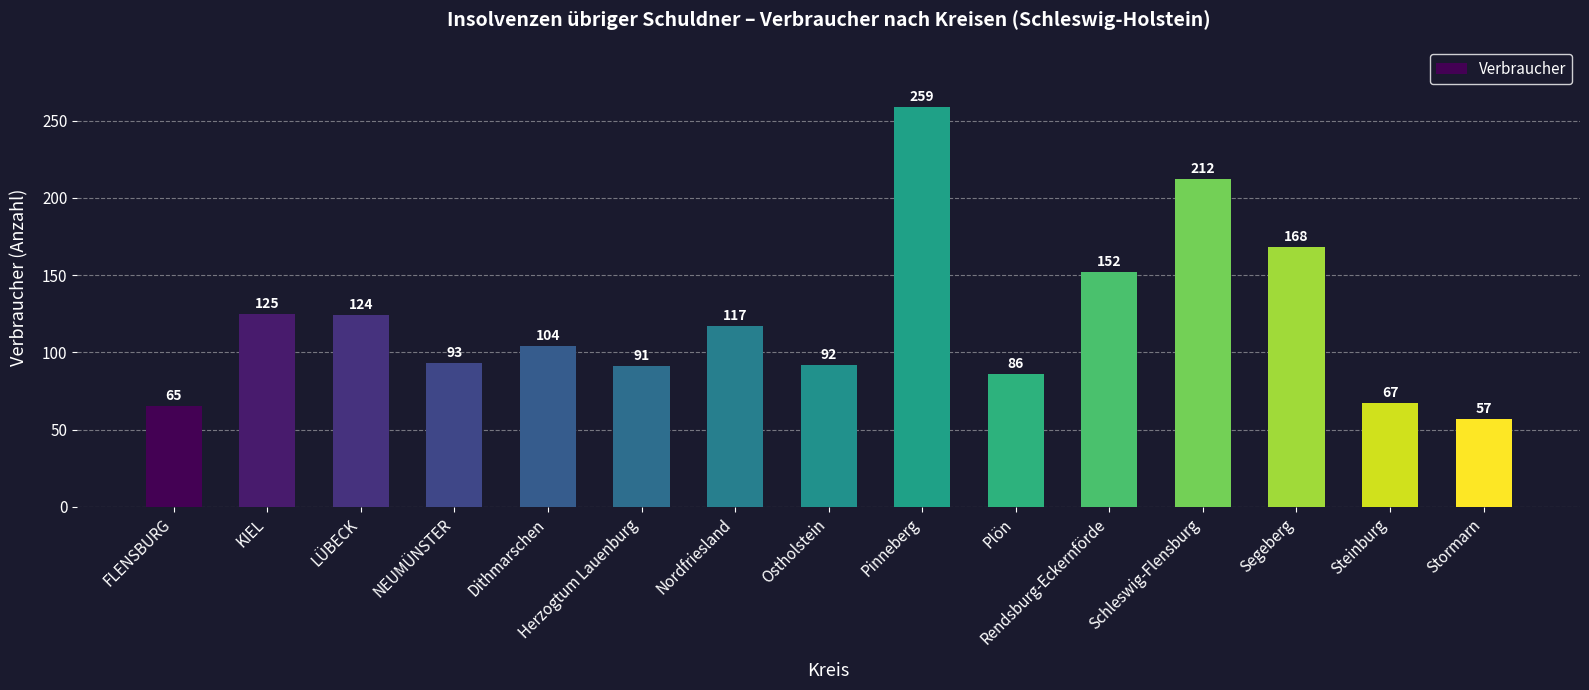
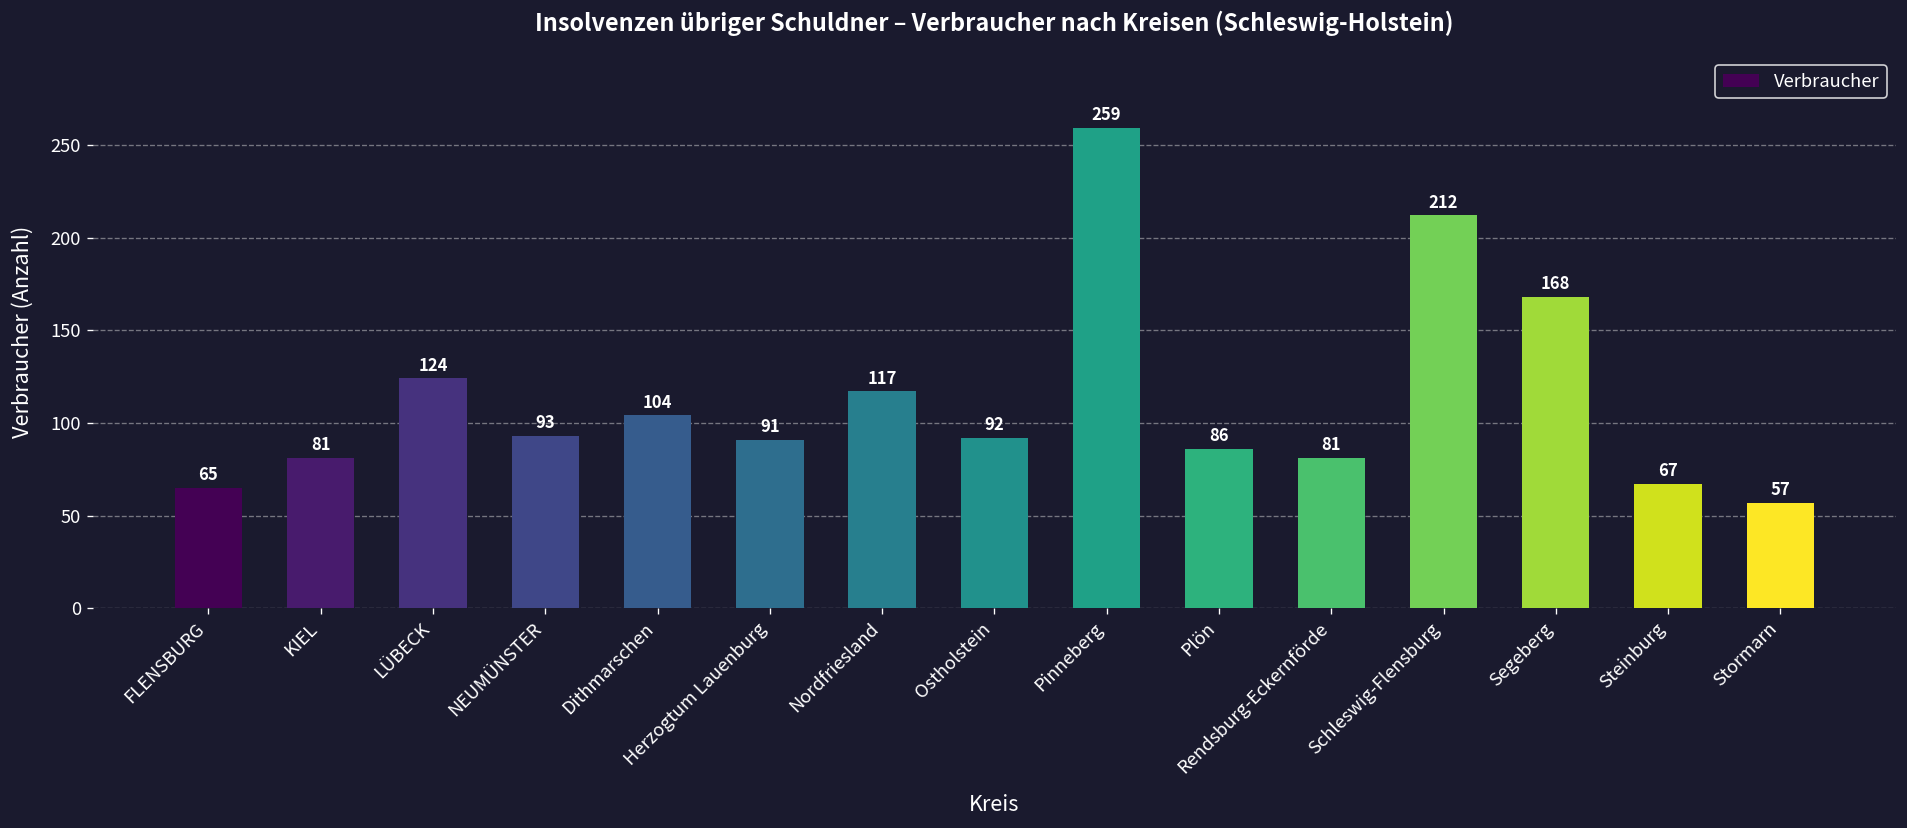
KIEL: 125 -> 81
Rendsburg-Eckernförde: 152 -> 81
